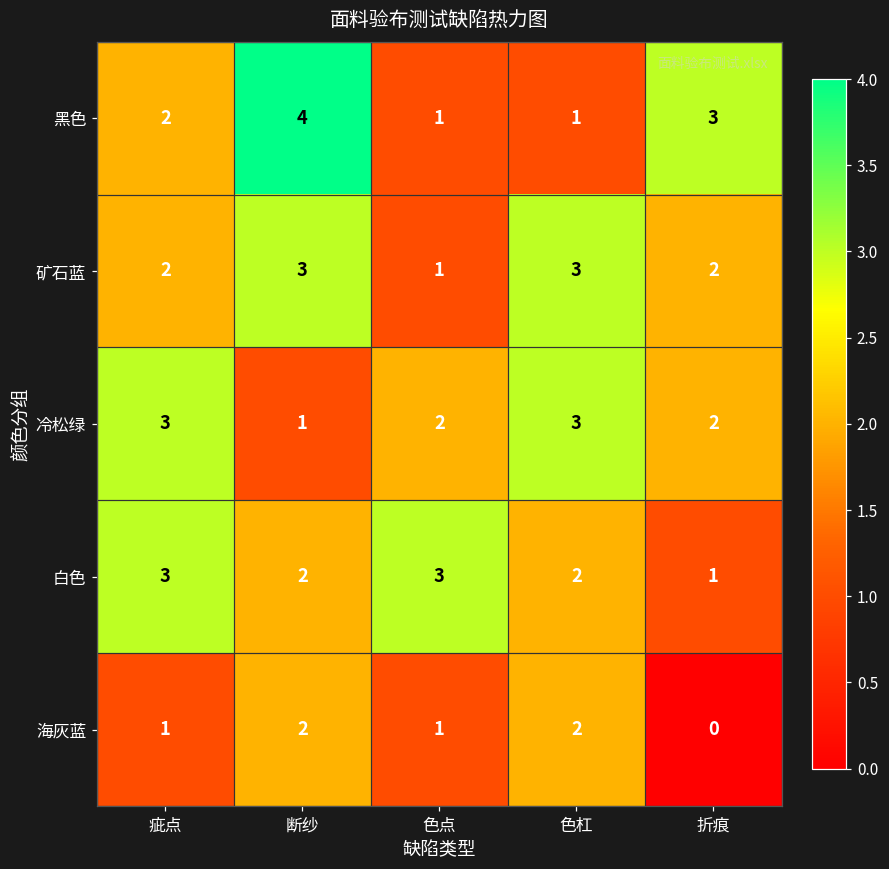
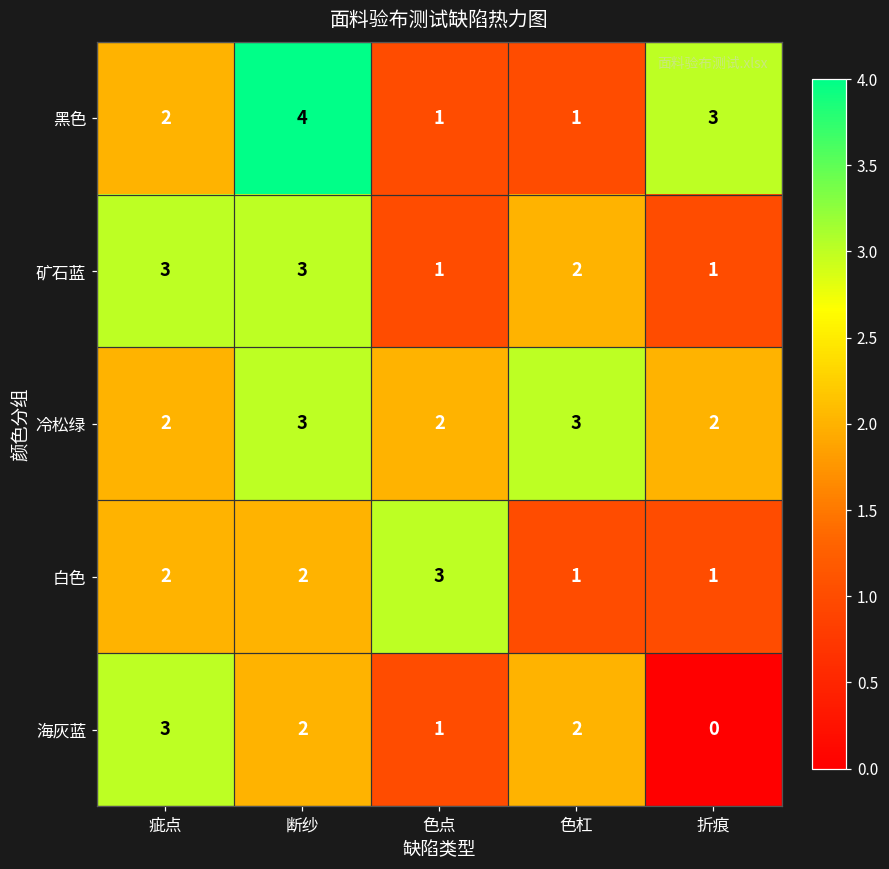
矿石蓝, 疵点: 2 -> 3
矿石蓝, 色杠: 3 -> 2
矿石蓝, 折痕: 2 -> 1
冷松绿, 疵点: 3 -> 2
冷松绿, 断纱: 1 -> 3
白色, 疵点: 3 -> 2
白色, 色杠: 2 -> 1
海灰蓝, 疵点: 1 -> 3
